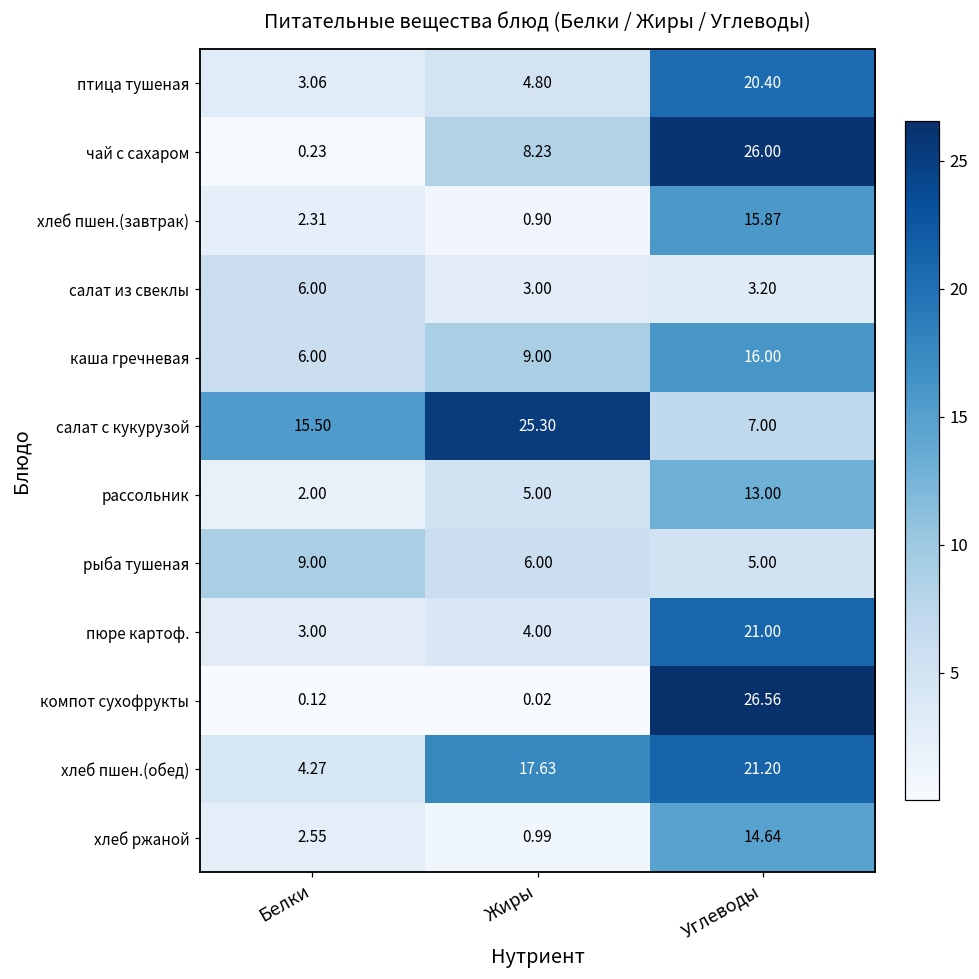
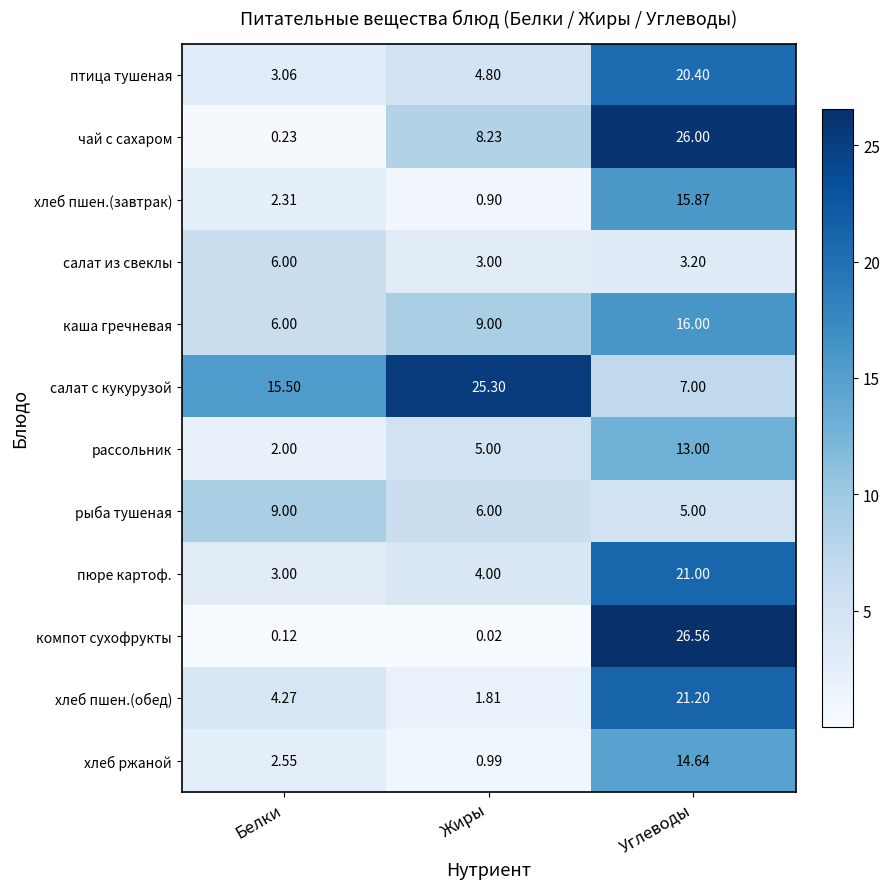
хлеб пшен.(обед), Жиры: 17.63 -> 1.81
